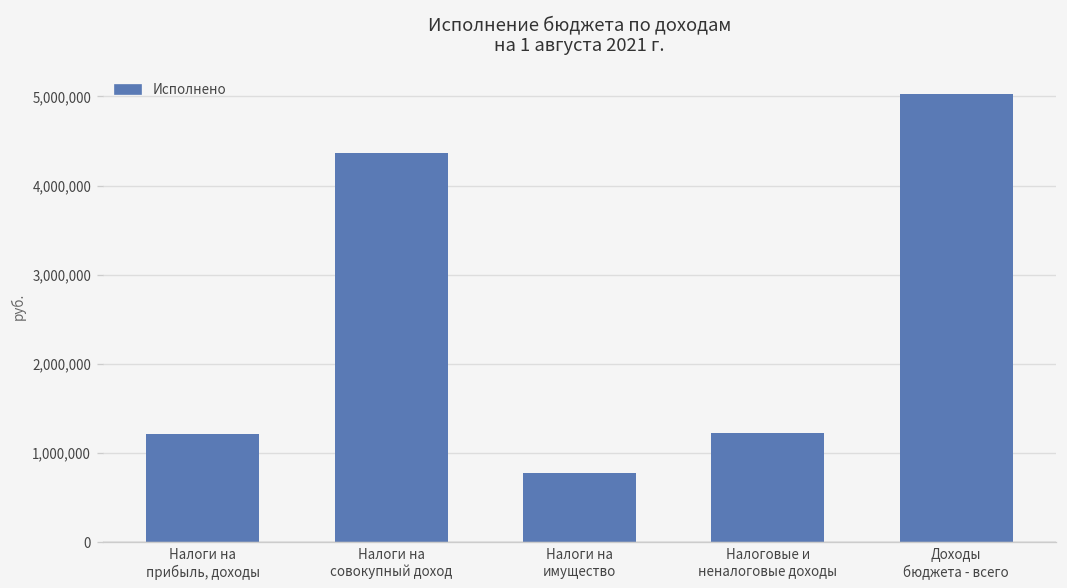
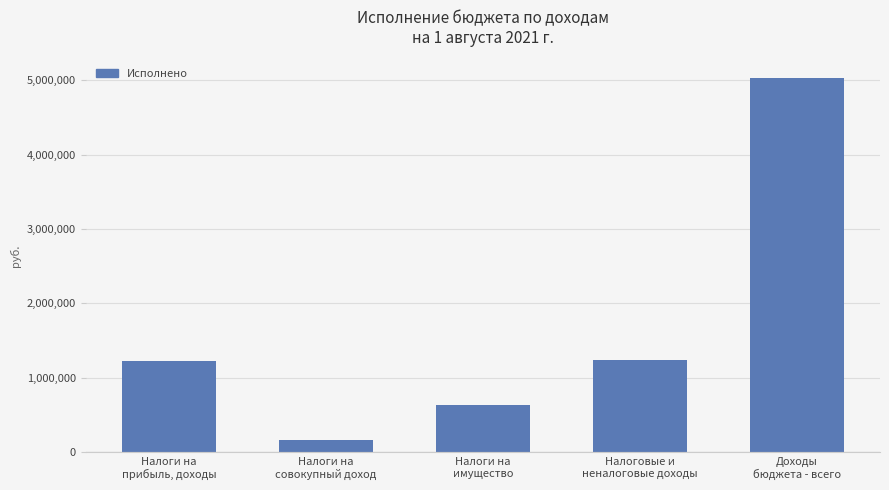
Налоги на совокупный доход: 4,400,000 -> 200,000
Налоги на имущество: 800,000 -> 600,000
